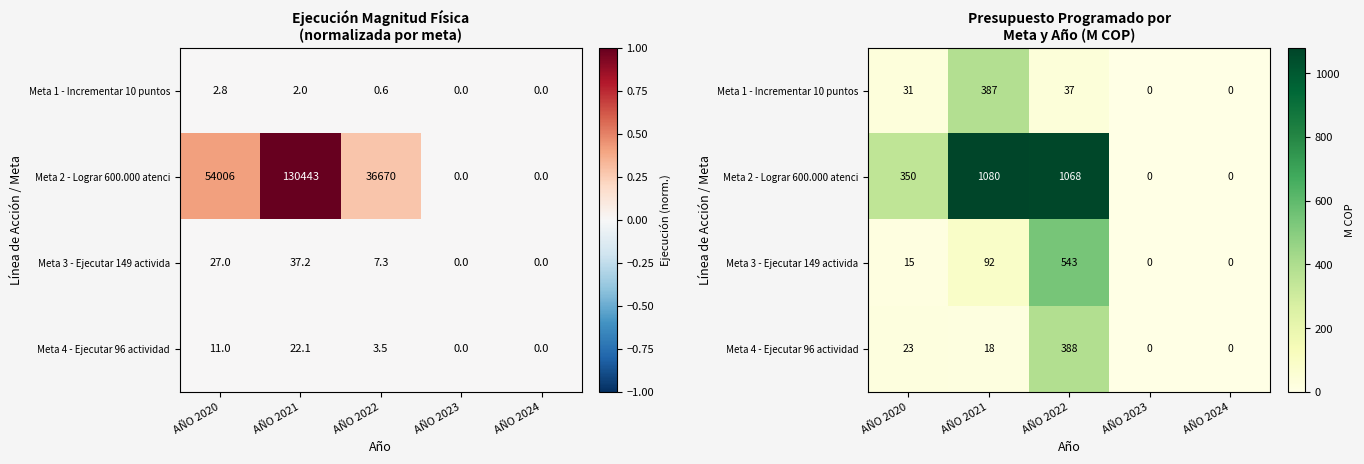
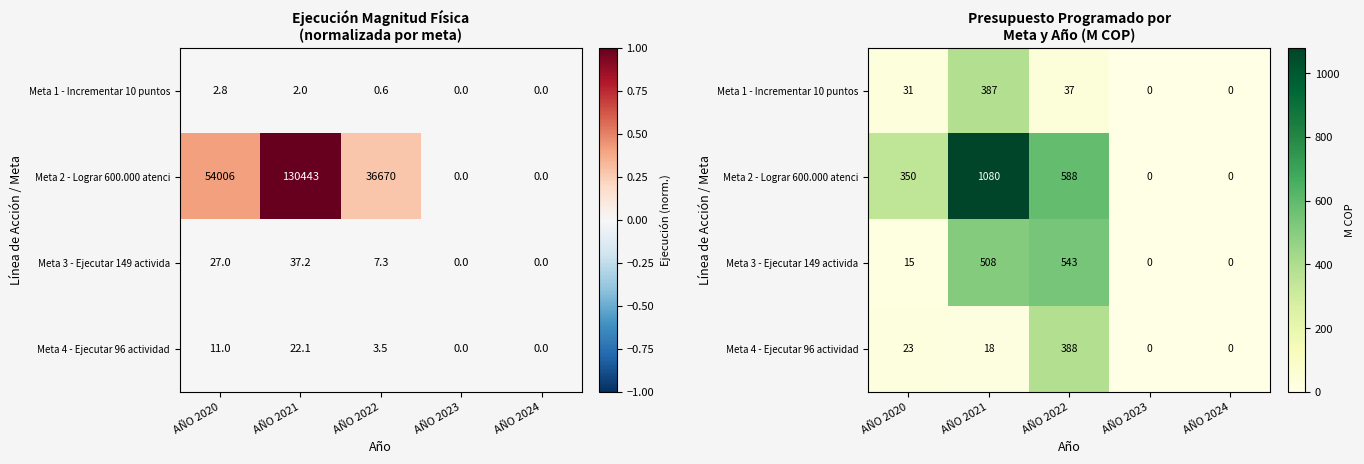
Presupuesto Programado por Meta y Año (M COP), Meta 2 - Lograr 600.000 atenci, AÑO 2022: 1068 -> 588
Presupuesto Programado por Meta y Año (M COP), Meta 3 - Ejecutar 149 activida, AÑO 2021: 92 -> 508
